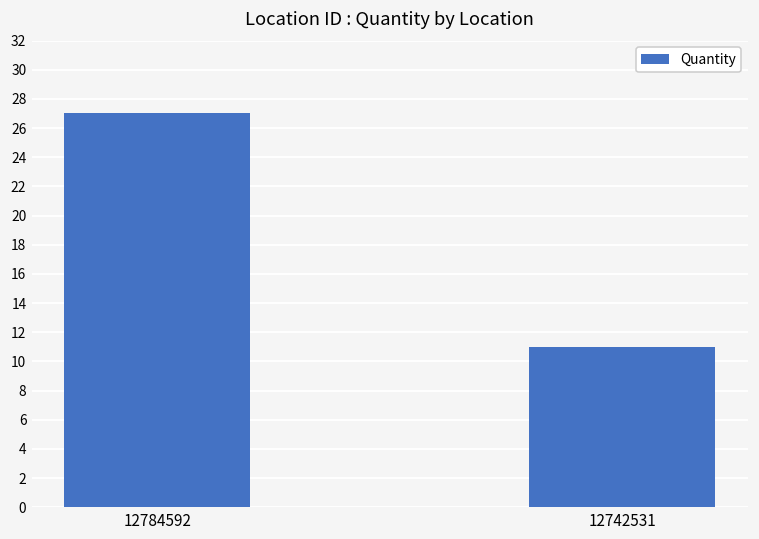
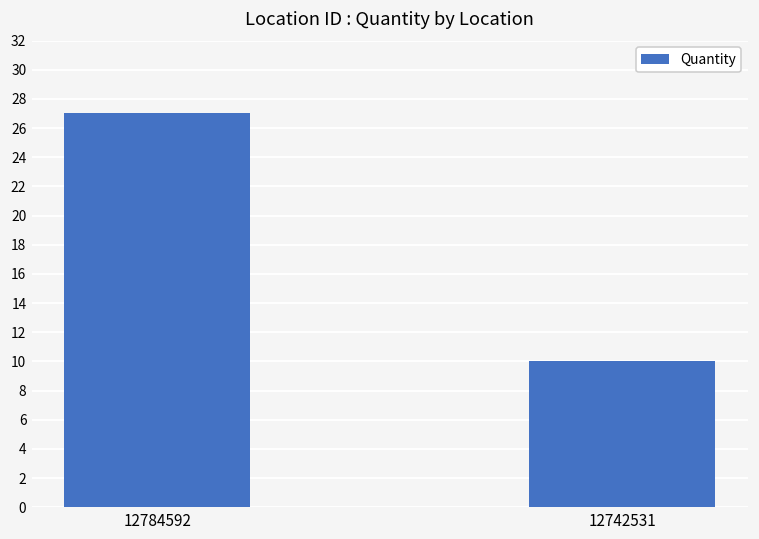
12742531: 11 -> 10
